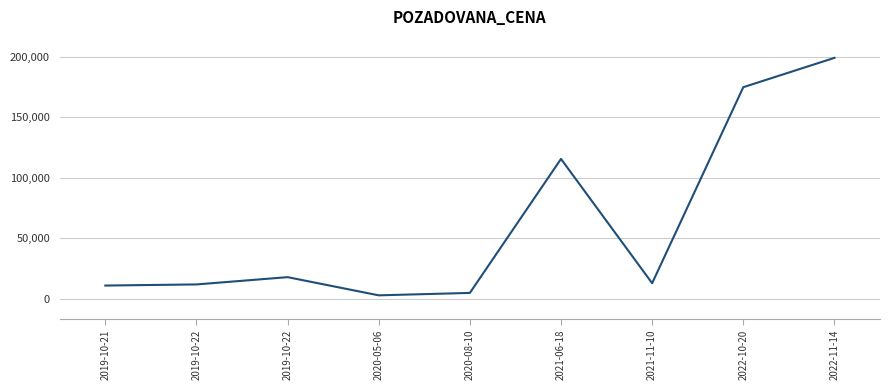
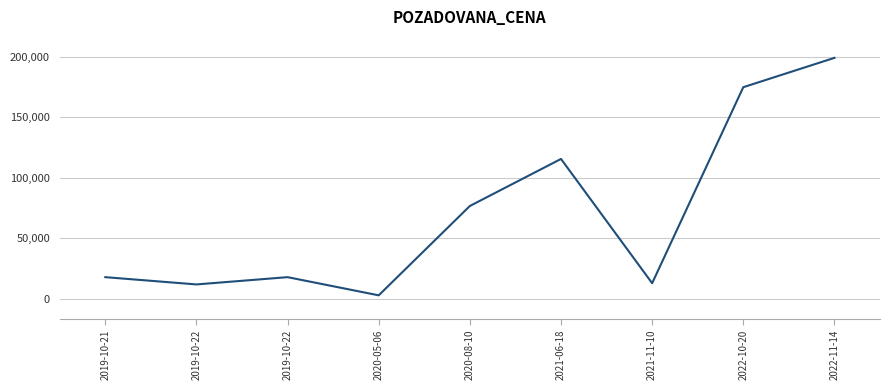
2019-10-21: 11,000 -> 18,000
2020-08-10: 5,000 -> 77,000
